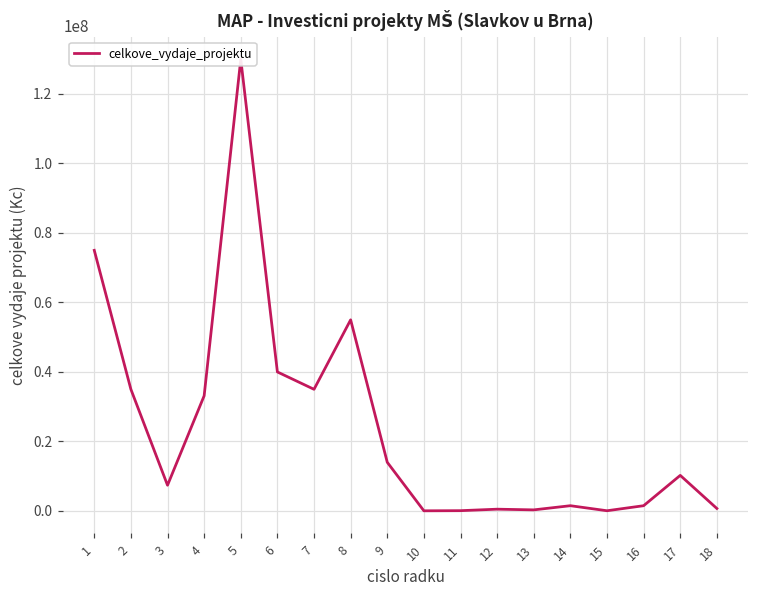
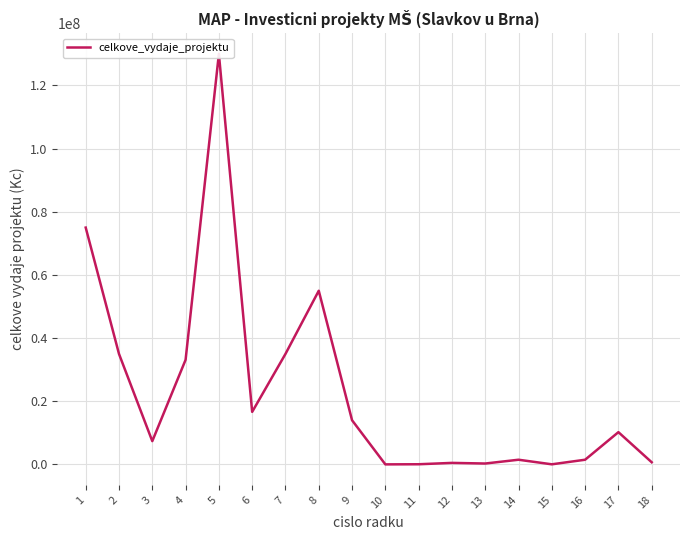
6: 40000000 -> 17000000
